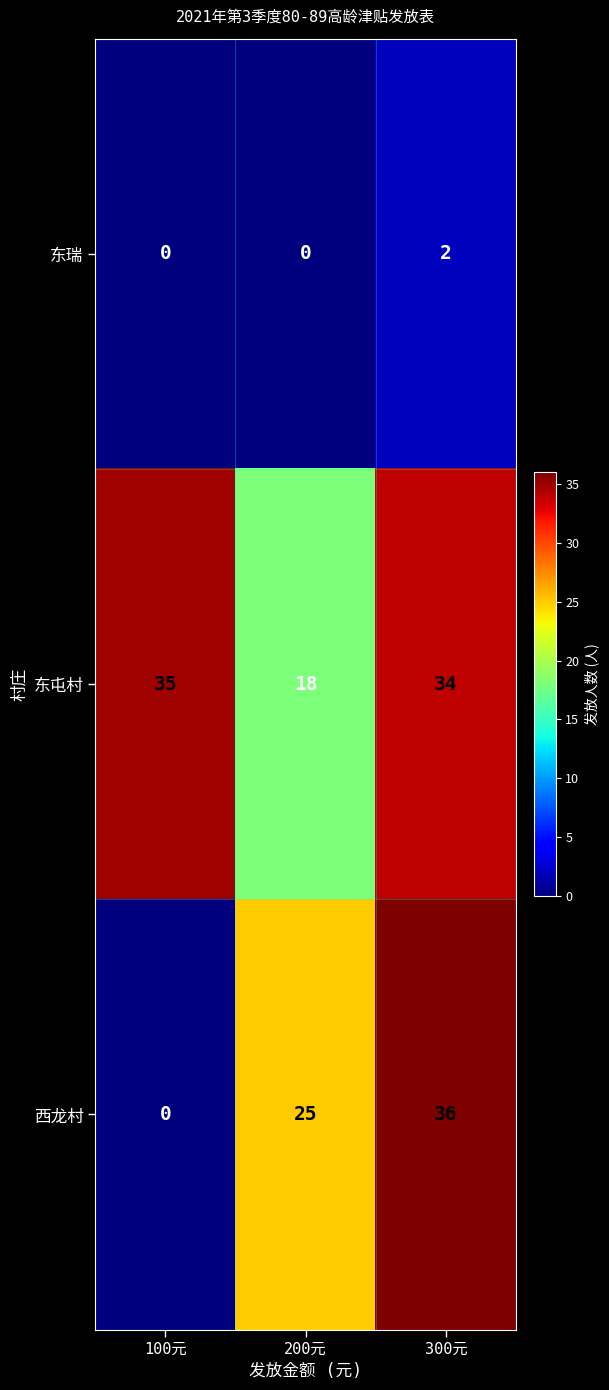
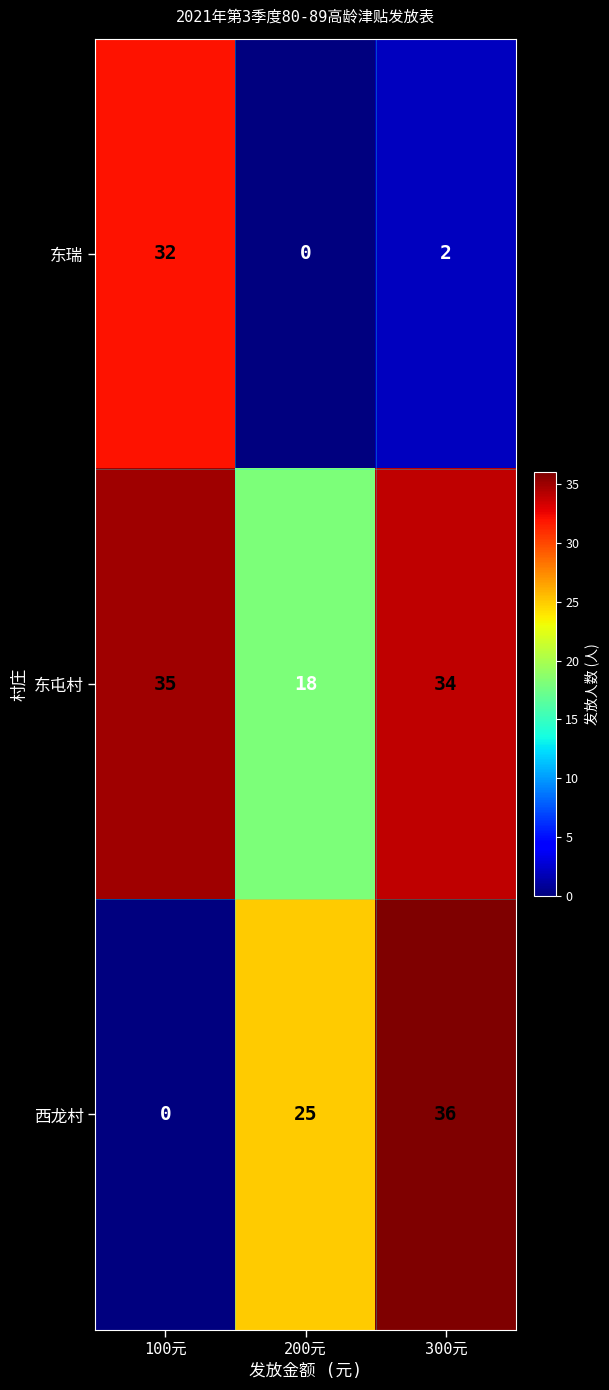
东瑞, 100元: 0 -> 32
